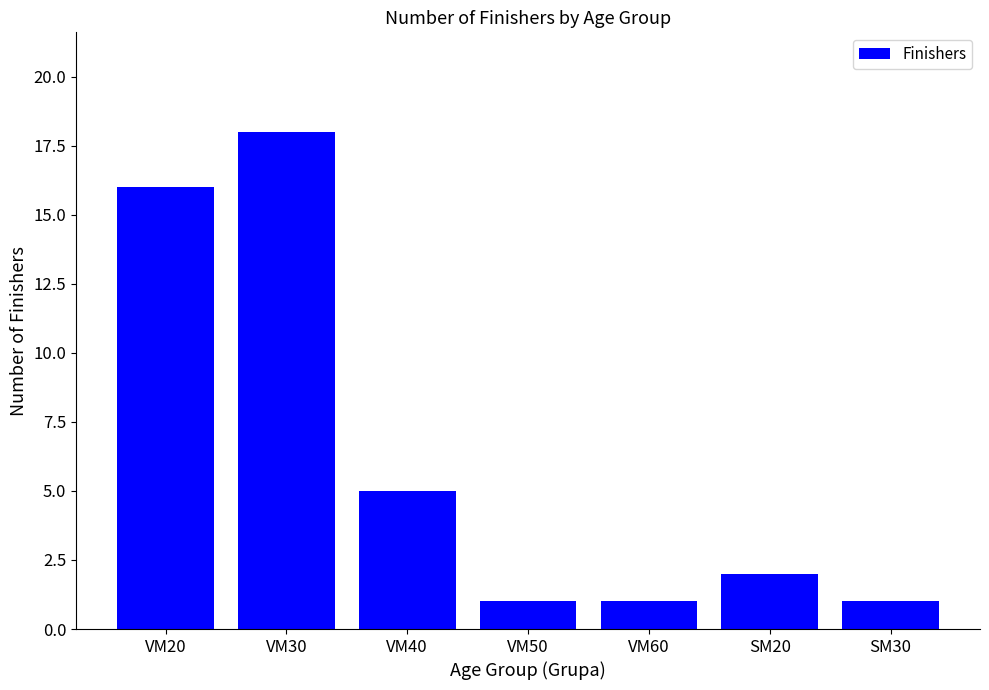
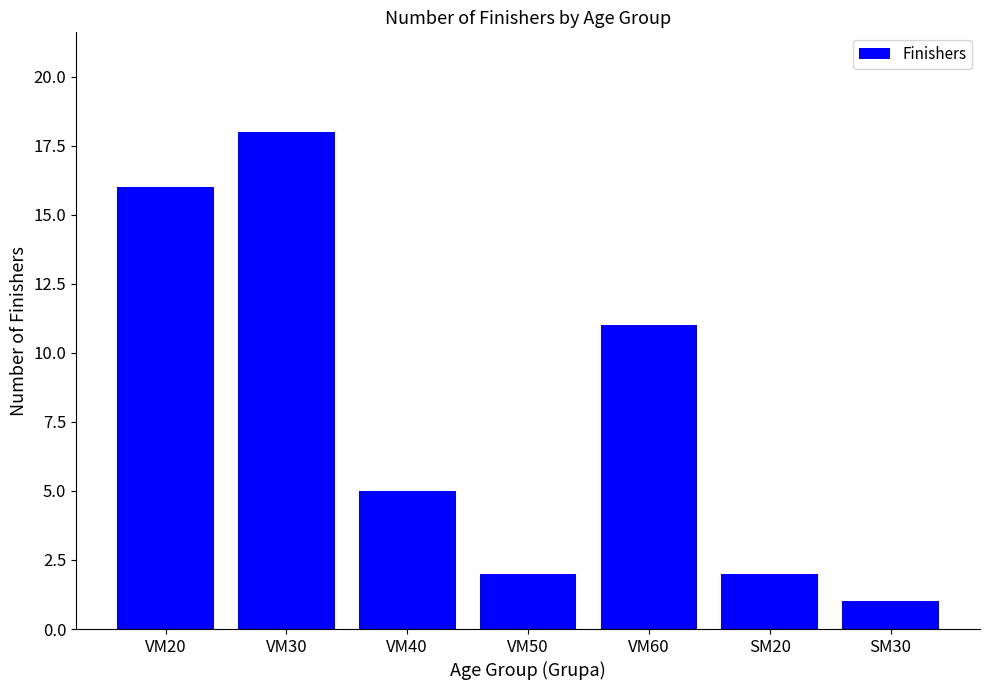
VM50: 1 -> 2
VM60: 1 -> 11
